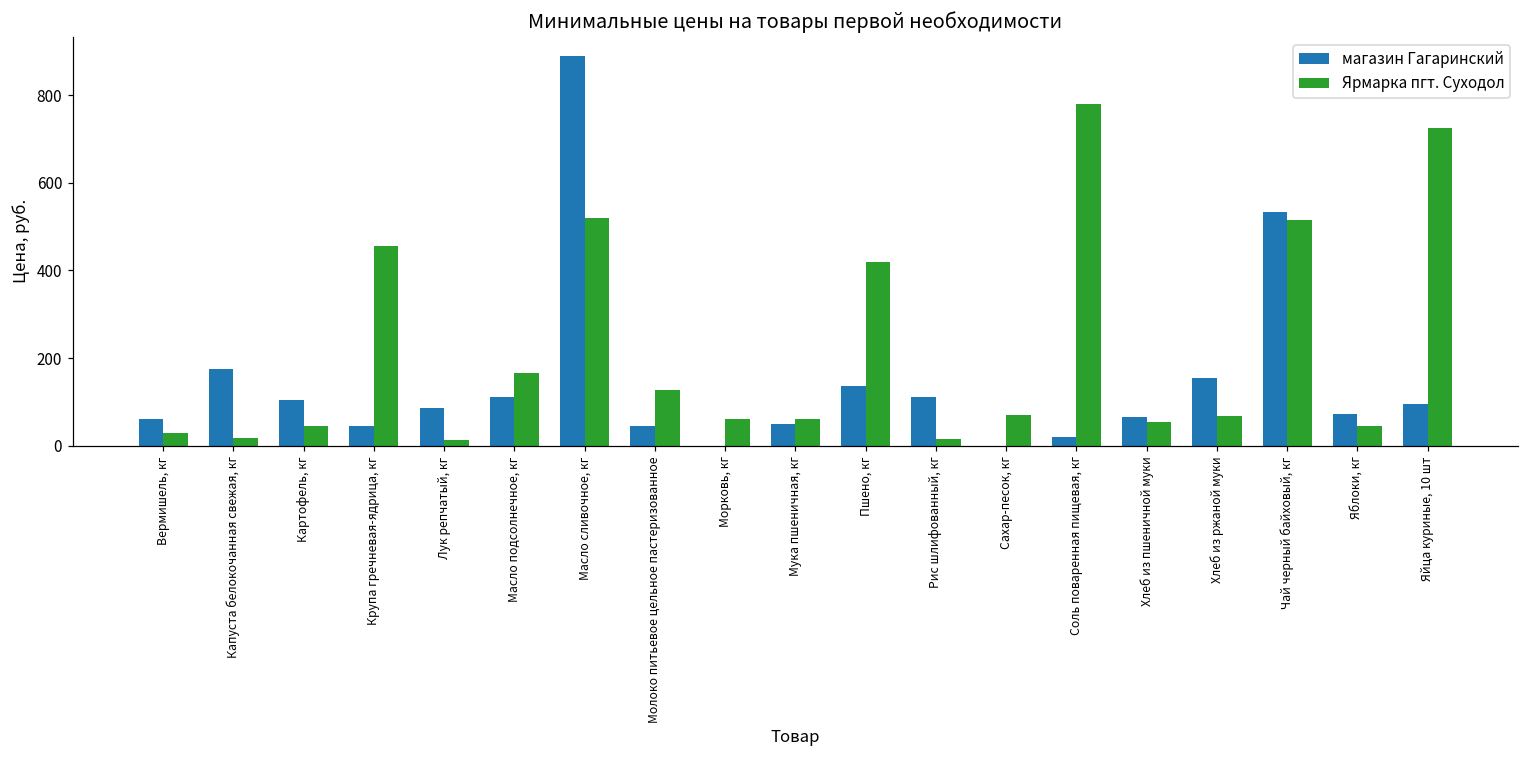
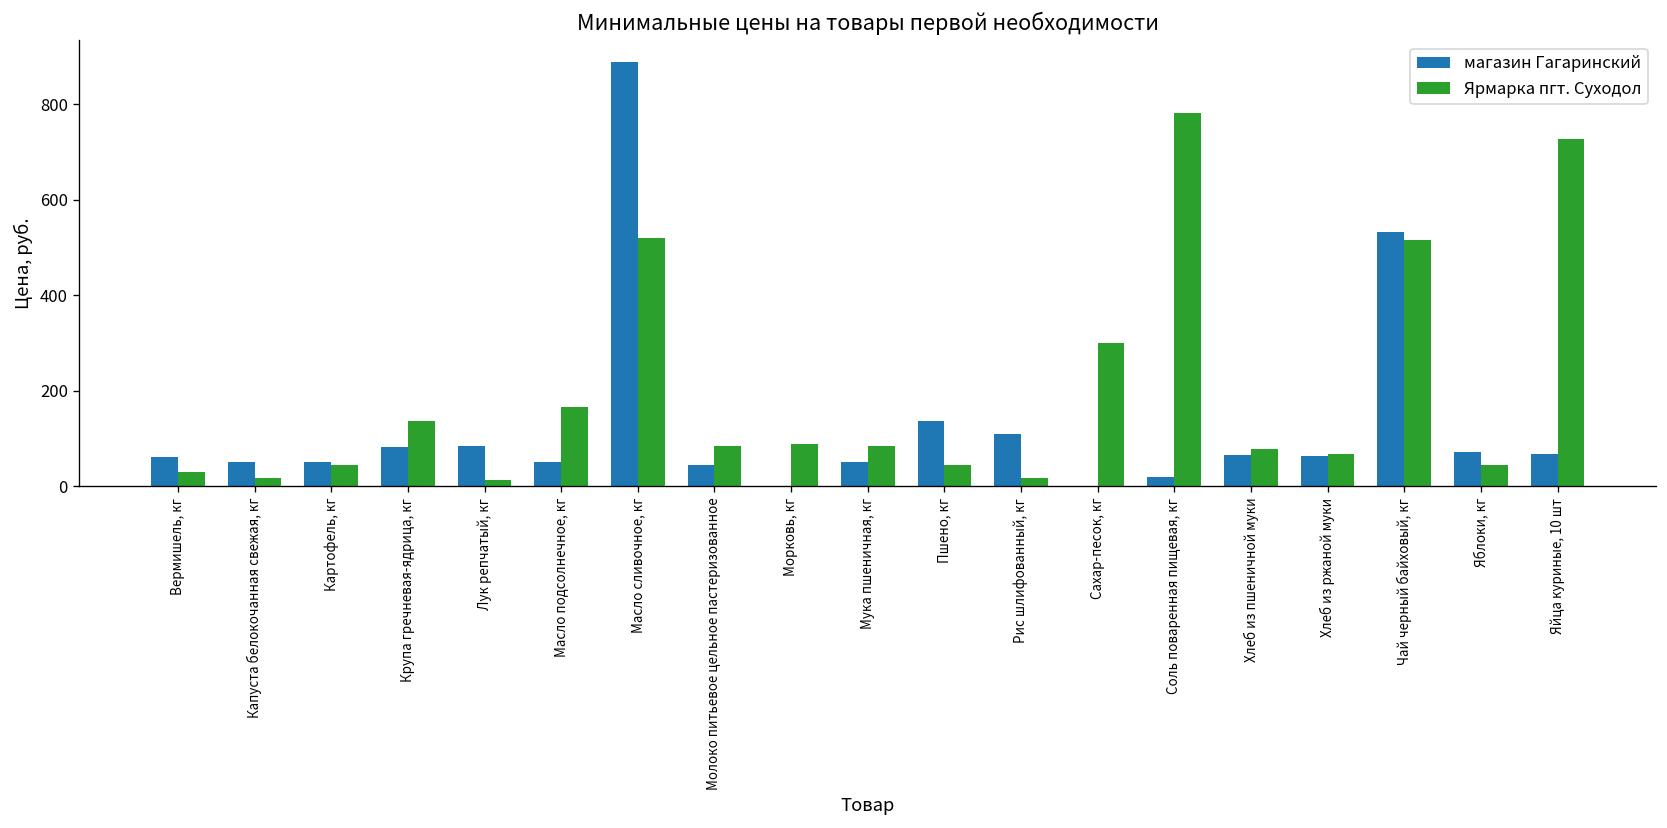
магазин Гагаринский, Капуста белокочанная свежая, кг: 170 -> 50
магазин Гагаринский, Картофель, кг: 100 -> 50
магазин Гагаринский, Крупа гречневая-ядрица, кг: 50 -> 80
Ярмарка пгт. Суходол, Крупа гречневая-ядрица, кг: 460 -> 140
магазин Гагаринский, Масло подсолнечное, кг: 110 -> 50
Ярмарка пгт. Суходол, Молоко питьевое цельное пастеризованное: 130 -> 80
Ярмарка пгт. Суходол, Морковь, кг: 60 -> 90
Ярмарка пгт. Суходол, Мука пшеничная, кг: 60 -> 80
Ярмарка пгт. Суходол, Пшено, кг: 420 -> 40
Ярмарка пгт. Суходол, Сахар-песок, кг: 70 -> 300
Ярмарка пгт. Суходол, Хлеб из пшеничной муки: 50 -> 80
магазин Гагаринский, Хлеб из ржаной муки: 150 -> 60
магазин Гагаринский, Яйца куриные, 10 шт: 100 -> 70
